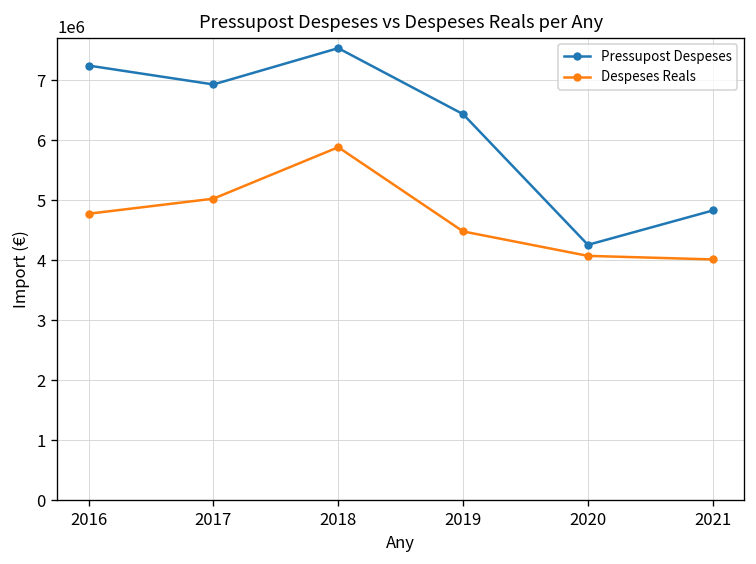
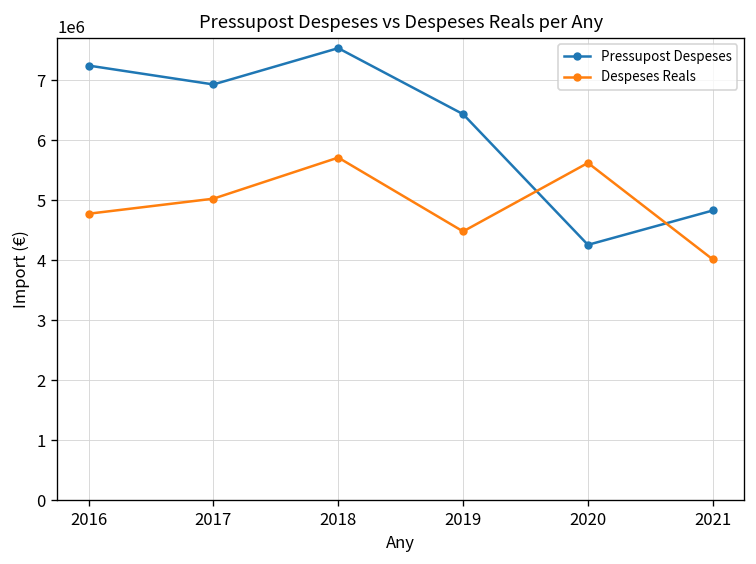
Despeses Reals, 2018: 5900000 -> 5700000
Despeses Reals, 2020: 4100000 -> 5600000
